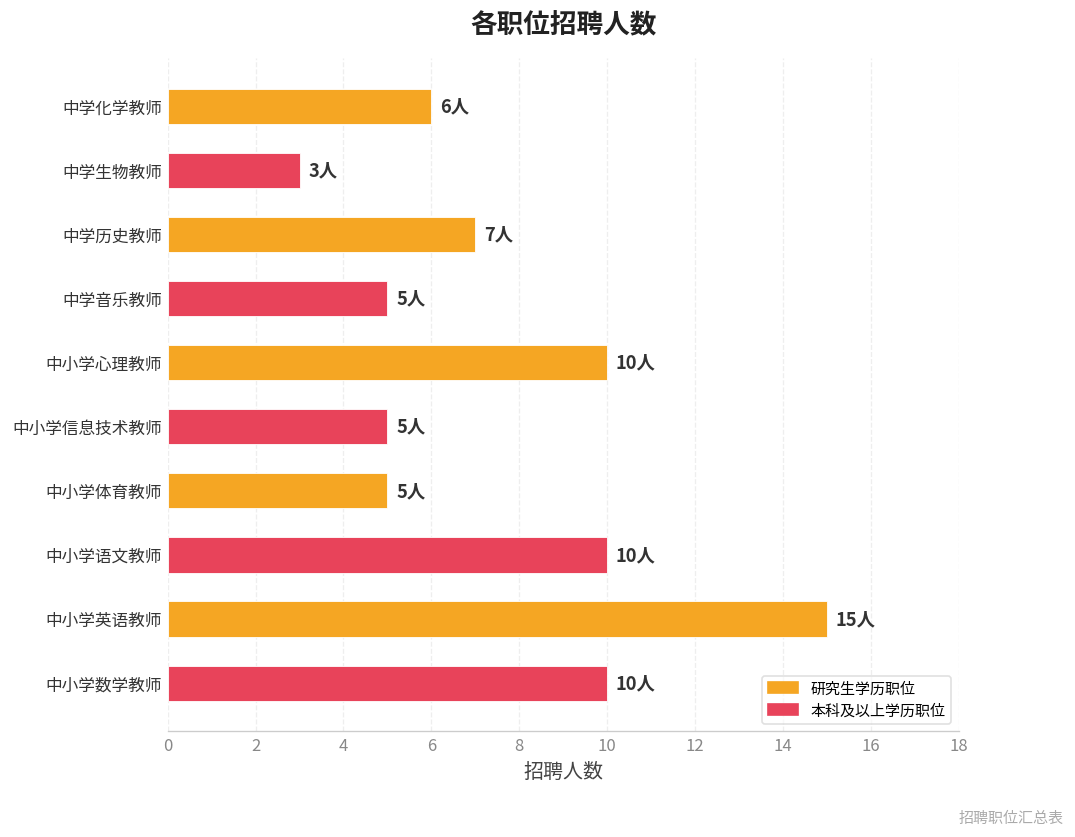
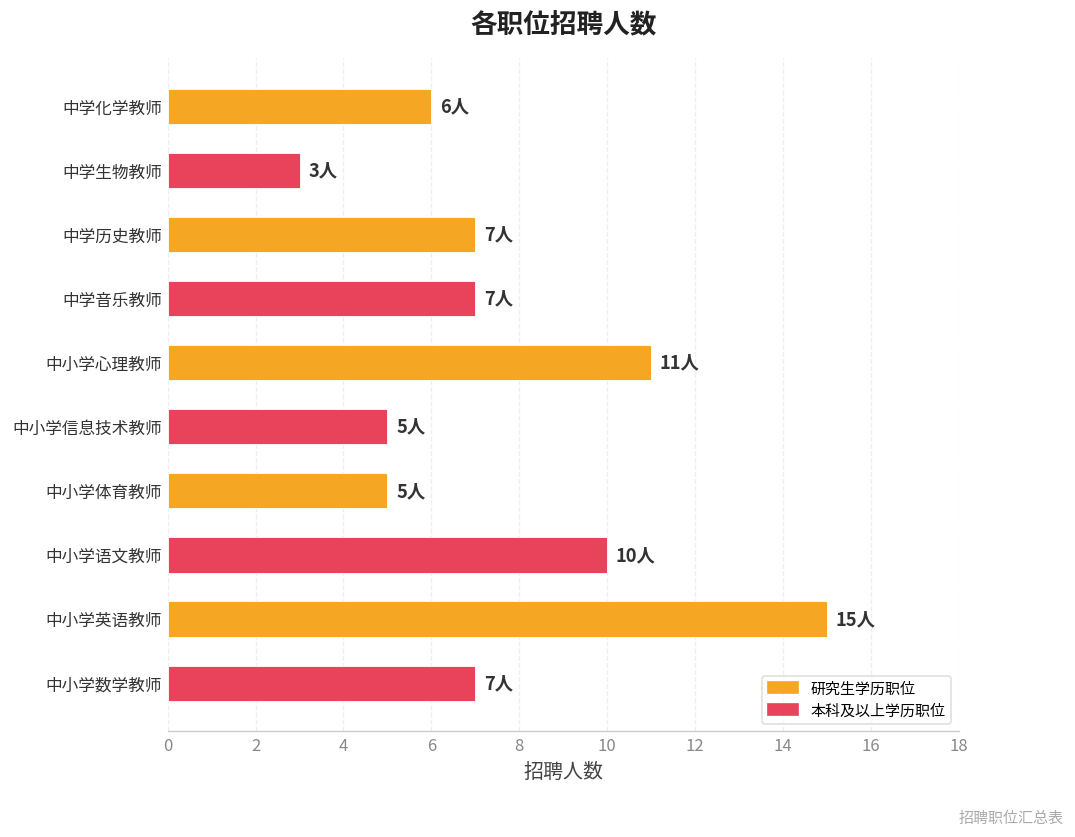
中学音乐教师: 5人 -> 7人
中小学心理教师: 10人 -> 11人
中小学数学教师: 10人 -> 7人
